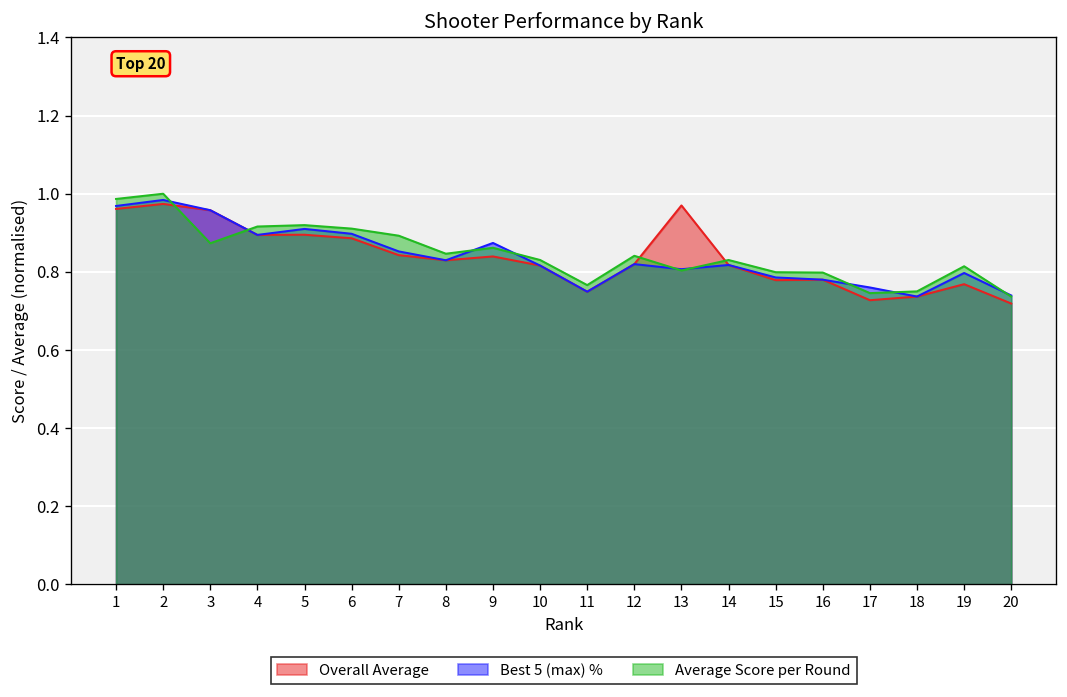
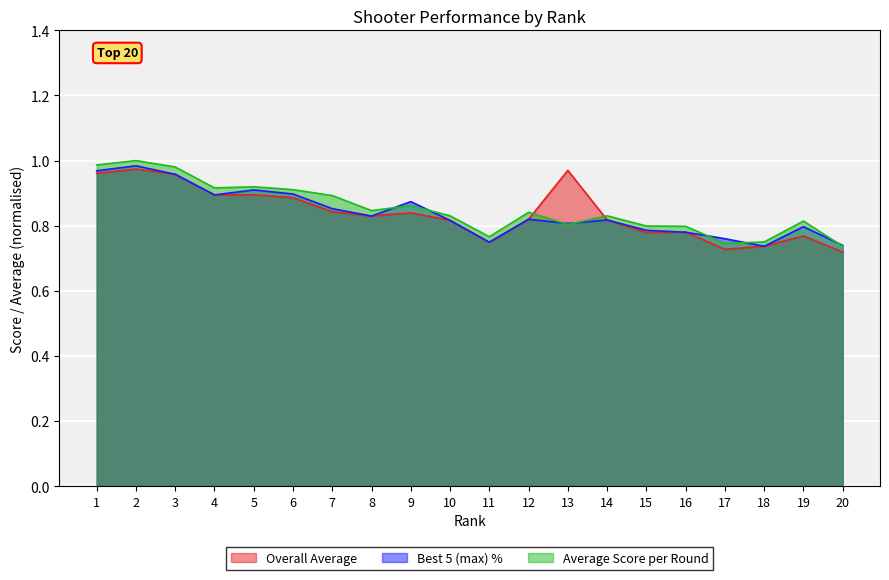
Average Score per Round, 3: 0.87 -> 0.98
